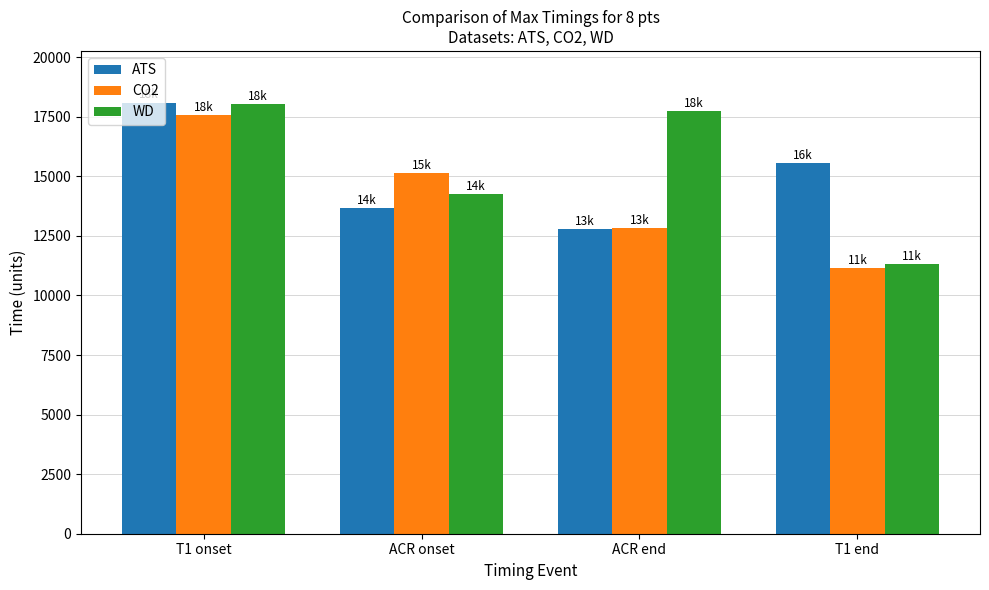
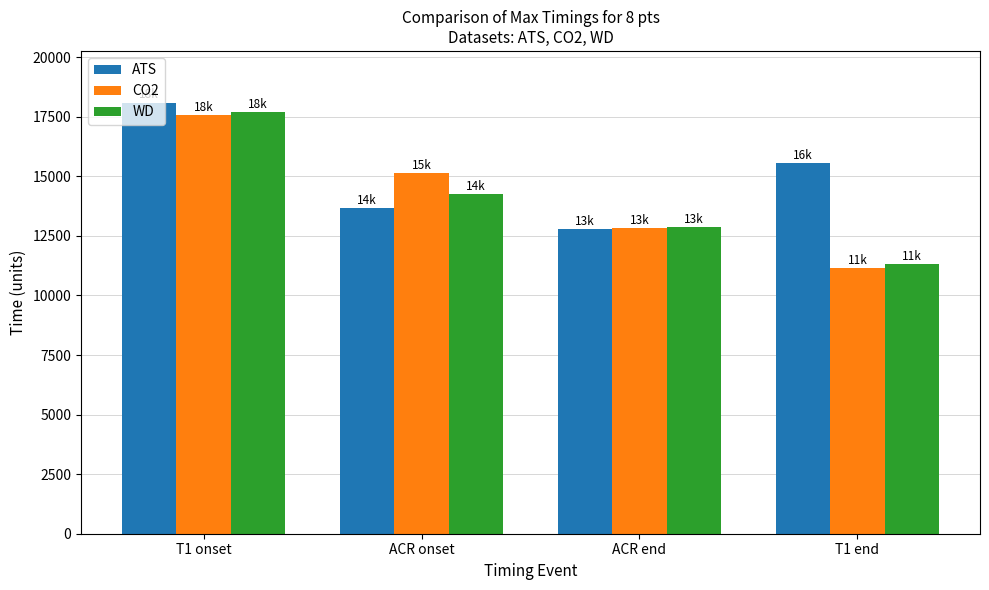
WD, T1 onset: 18000 -> 17700
WD, ACR end: 18k -> 13k
